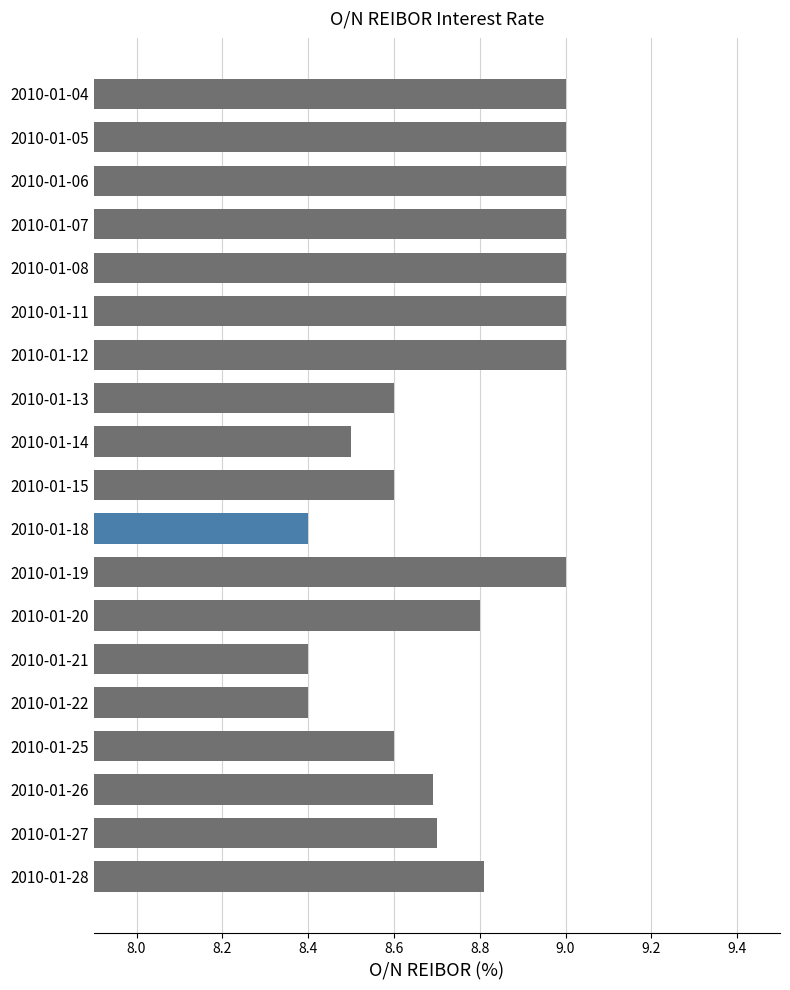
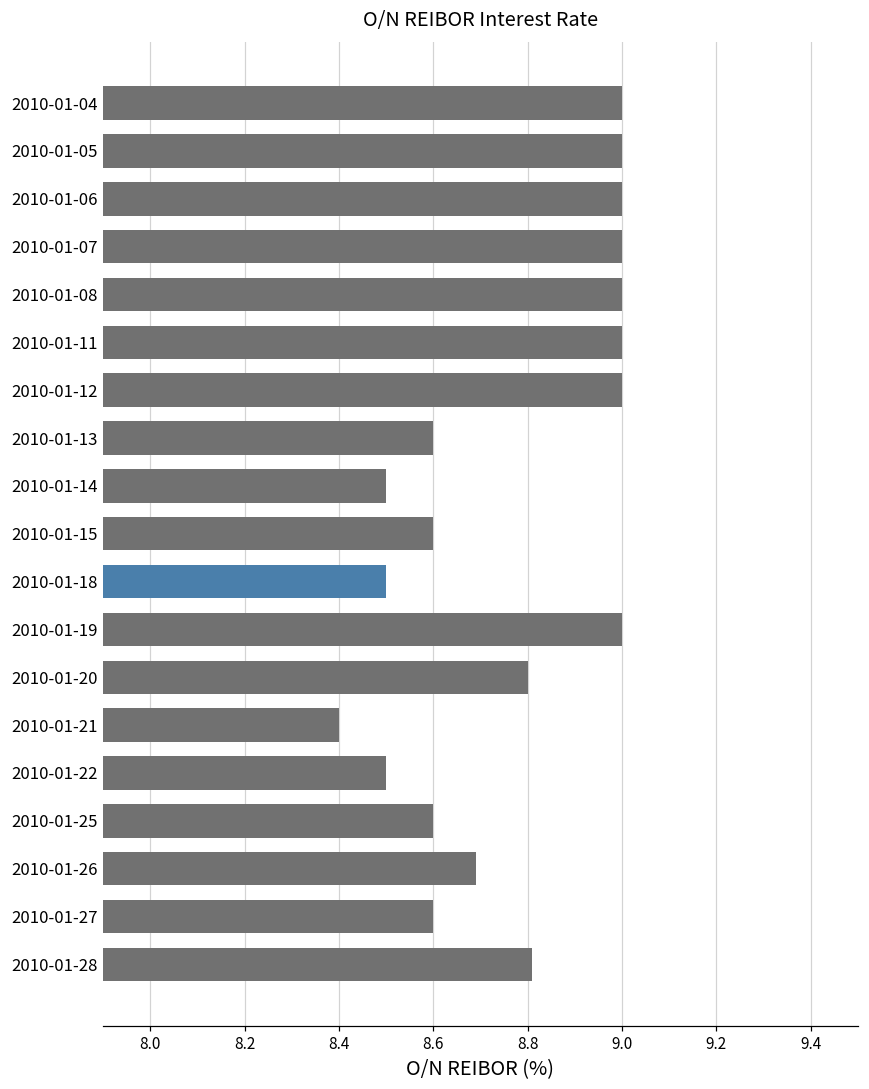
2010-01-18: 8.4 -> 8.5
2010-01-22: 8.4 -> 8.5
2010-01-27: 8.7 -> 8.6
